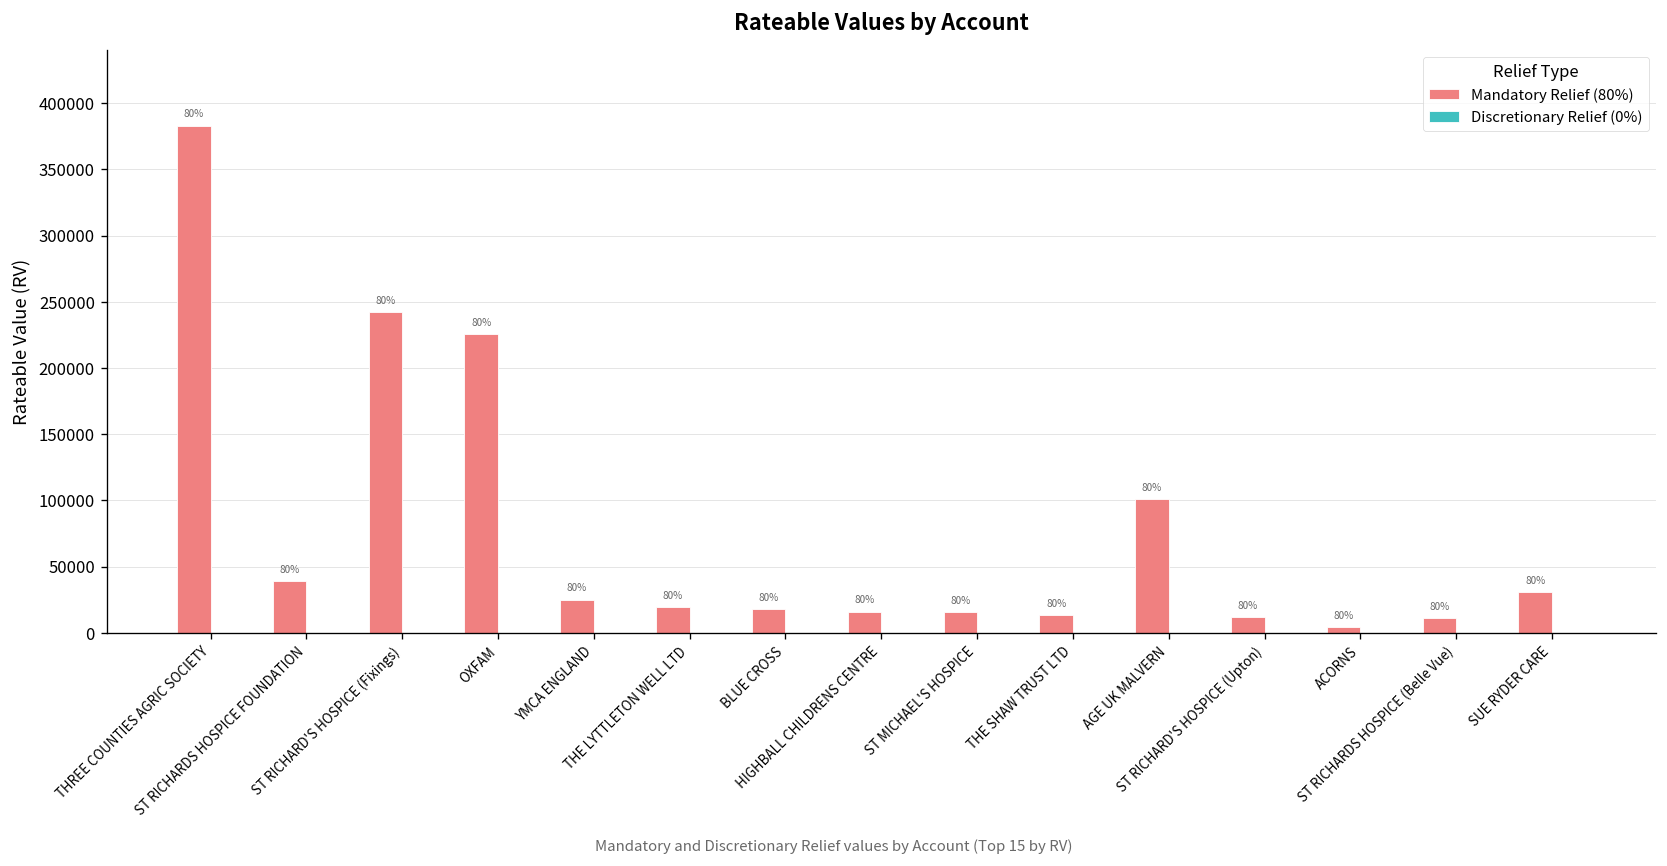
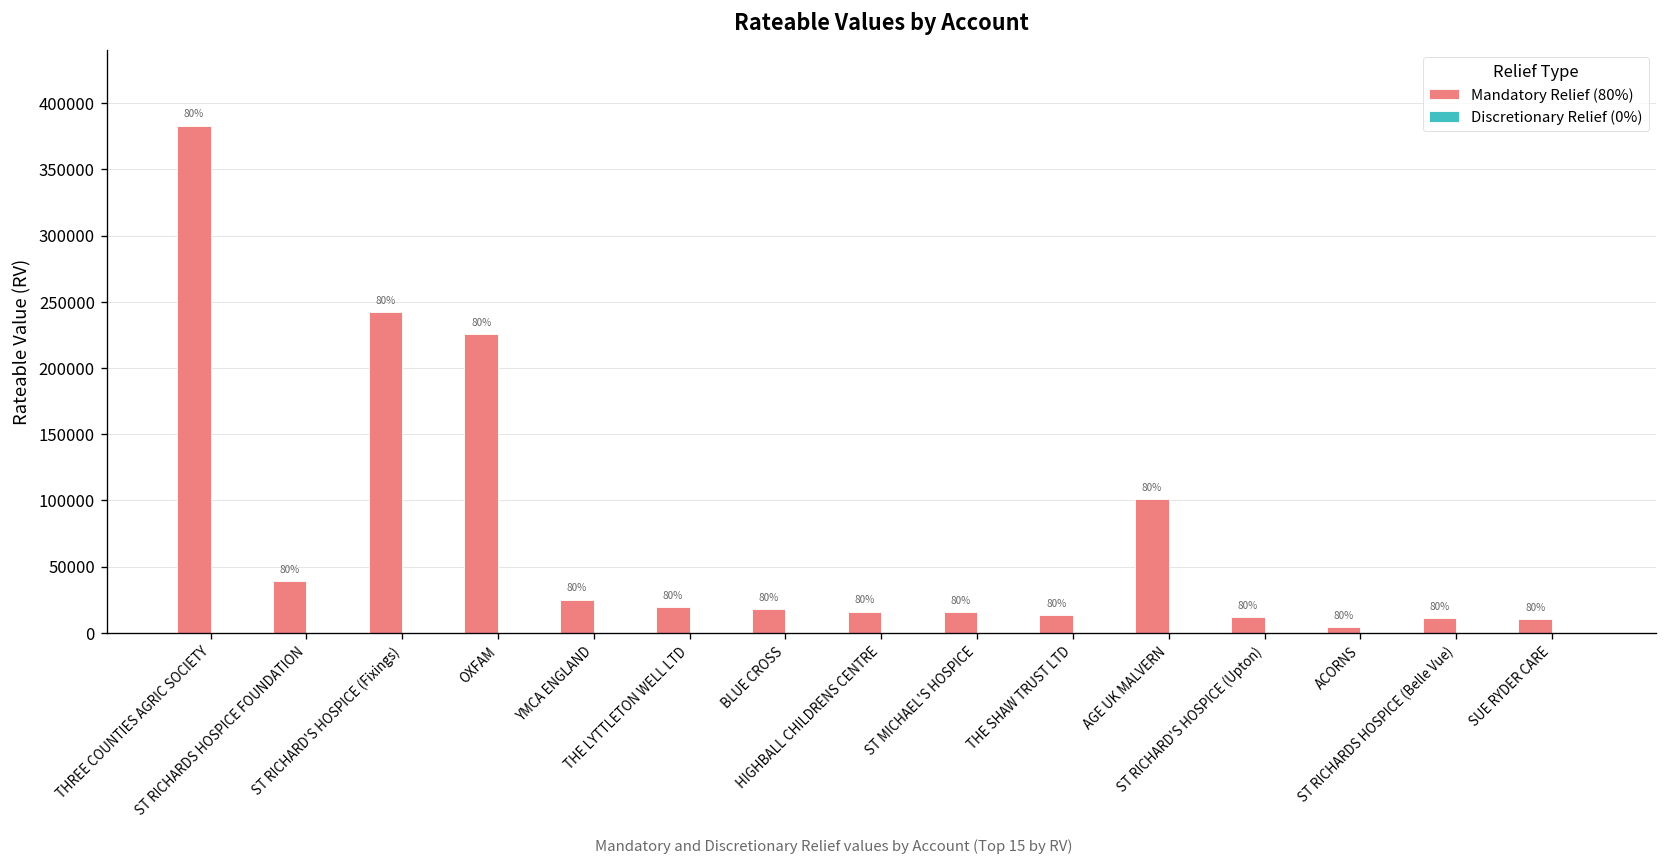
Mandatory Relief (80%), SUE RYDER CARE: 31000 -> 11000
